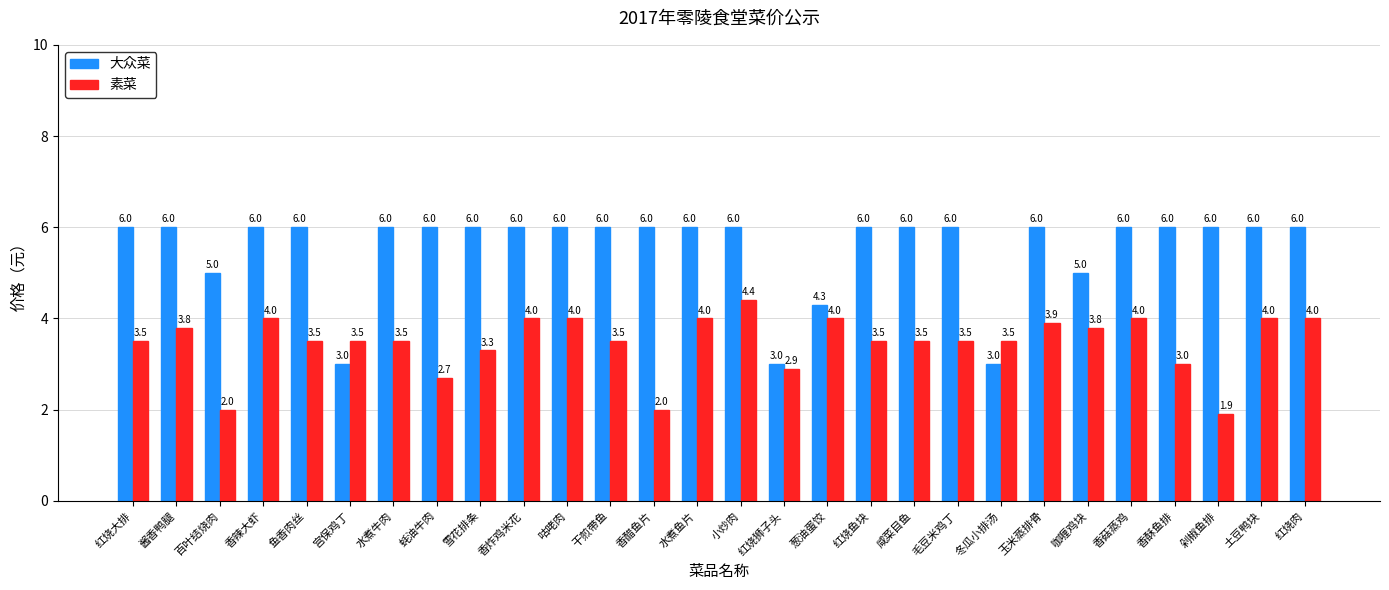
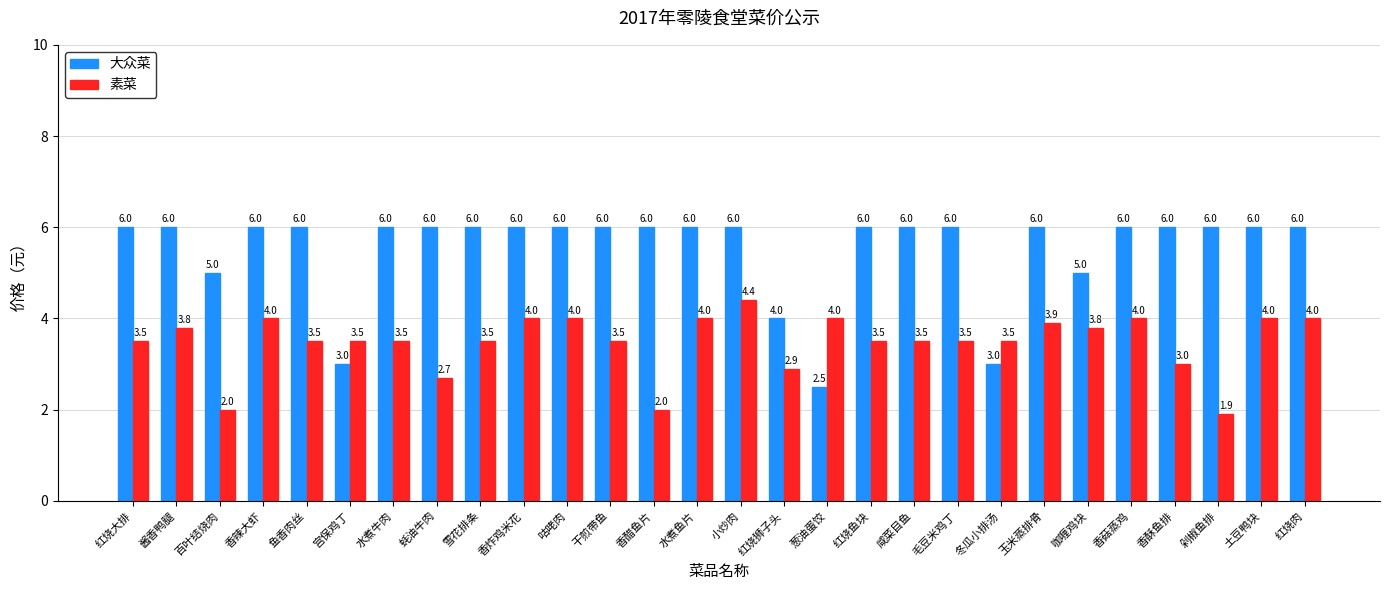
素菜, 雪花排条: 3.3 -> 3.5
大众菜, 红烧狮子头: 3.0 -> 4.0
大众菜, 葱油蛋饺: 4.3 -> 2.5
